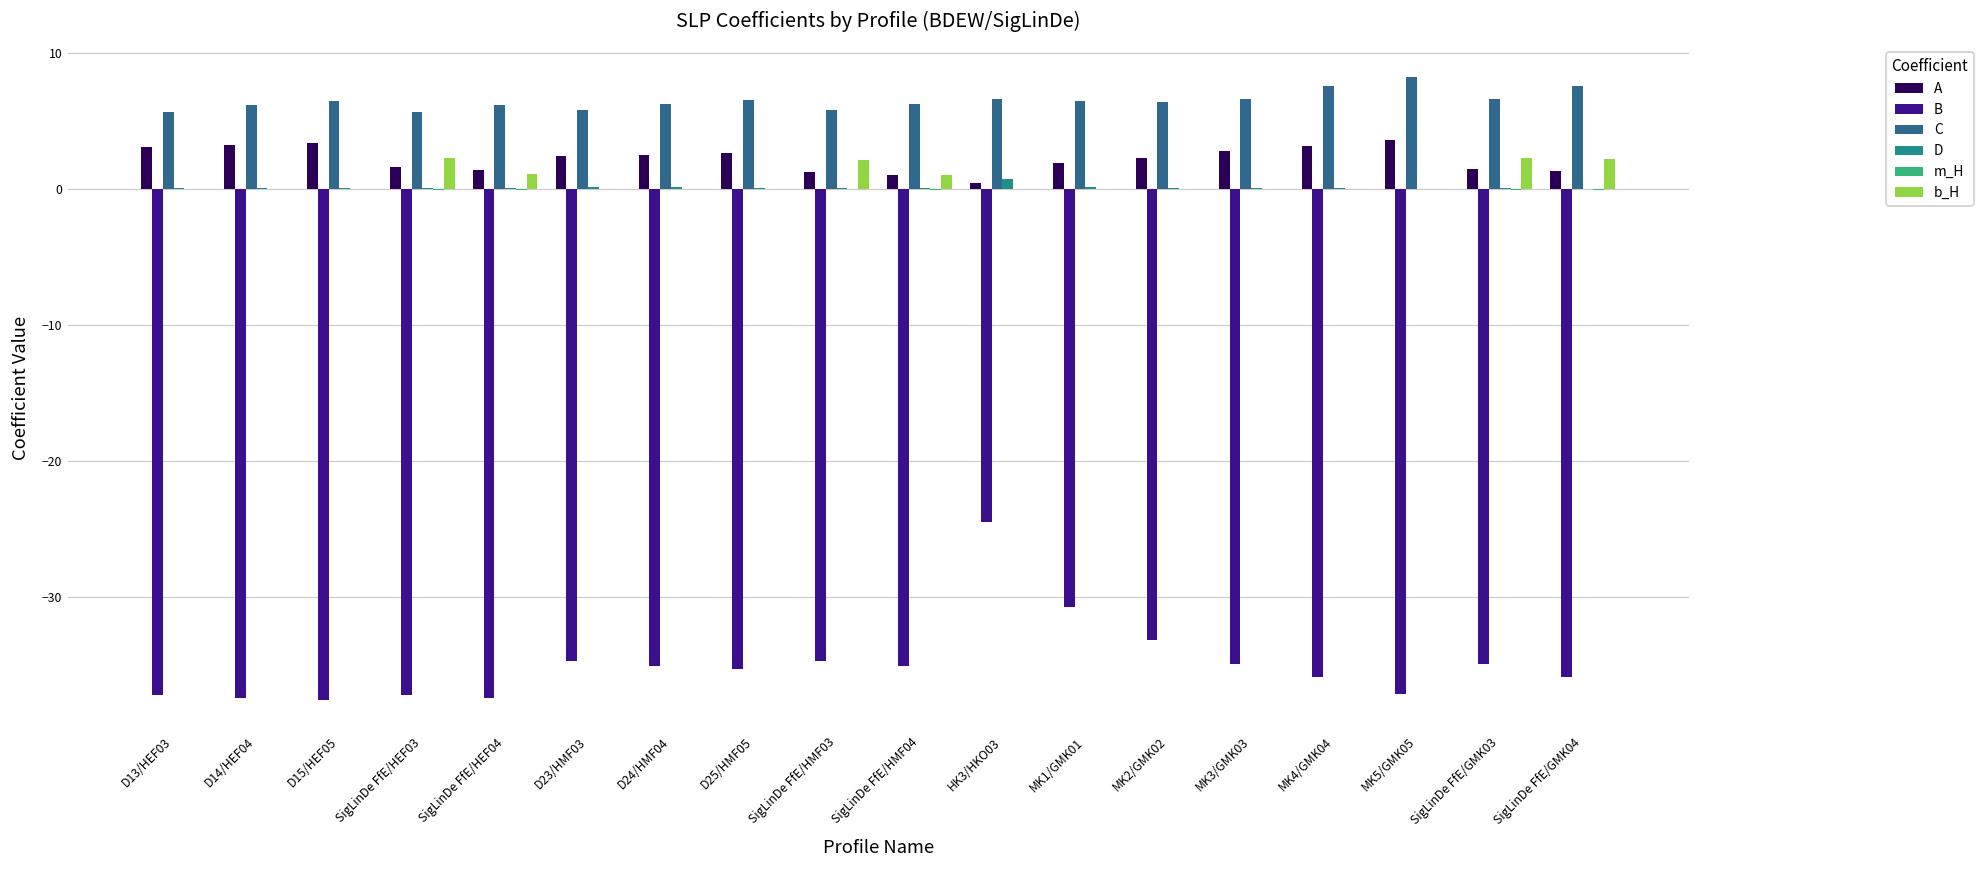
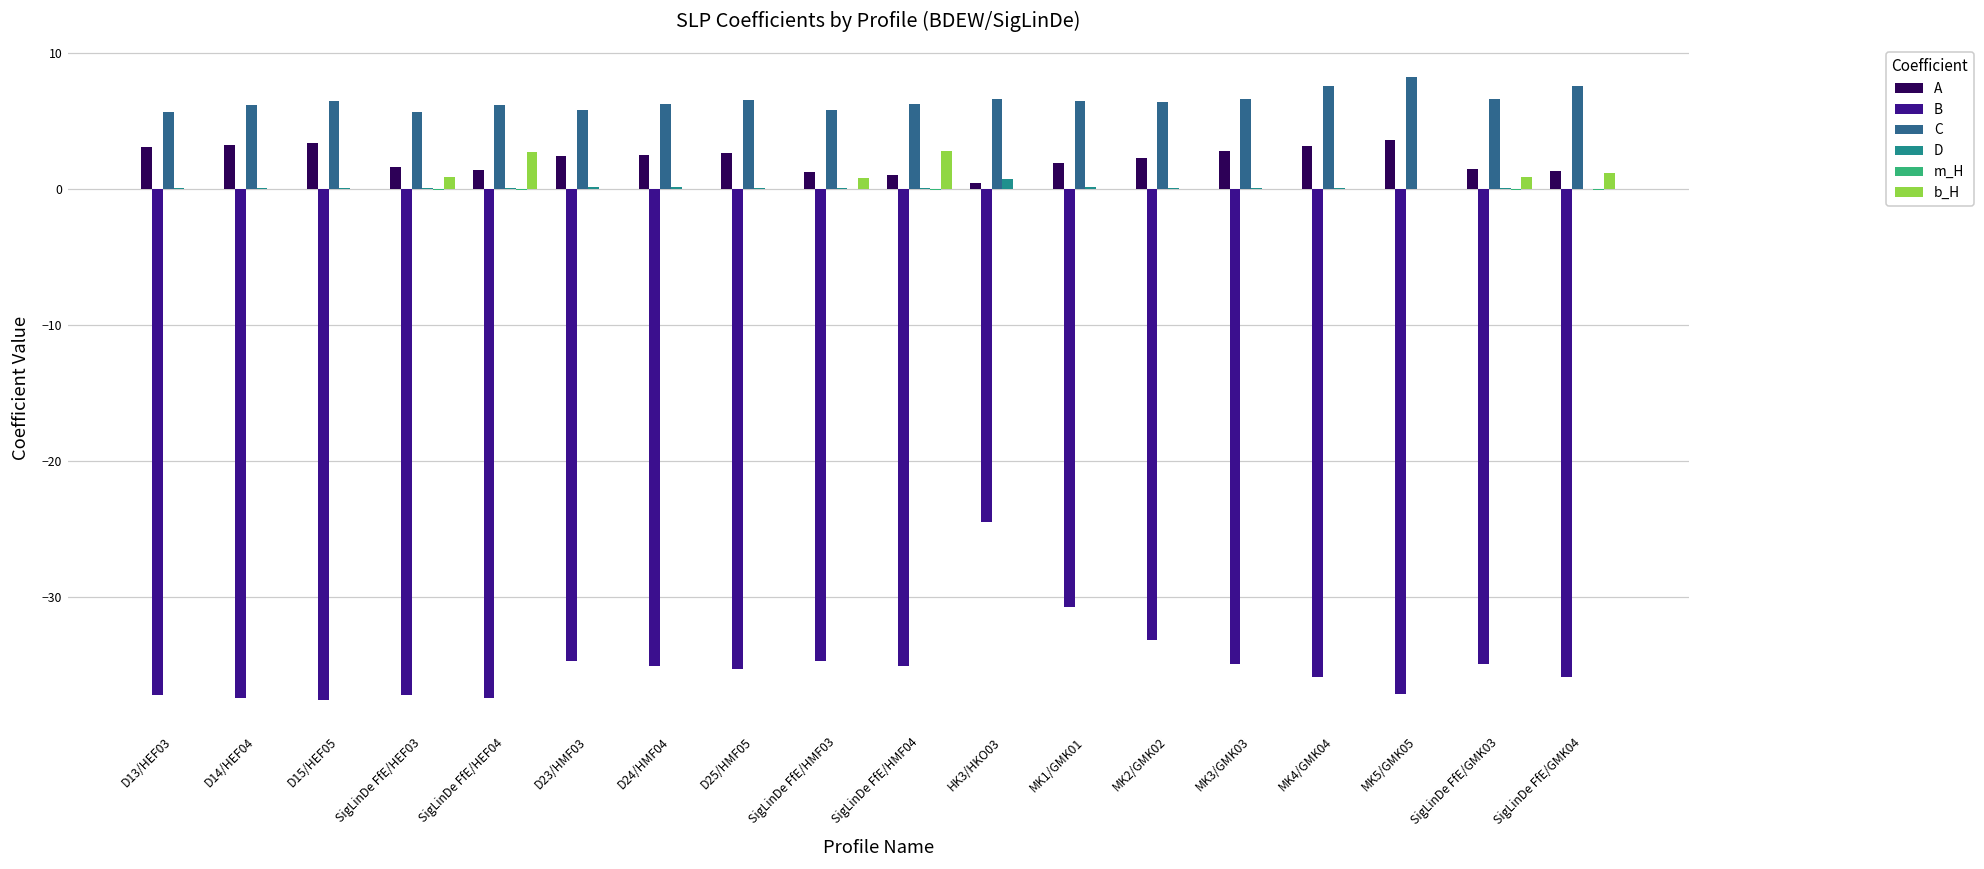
b_H, SigLinDe FfE/HEF03: 2.3 -> 0.8
b_H, SigLinDe FfE/HEF04: 1.1 -> 2.7
b_H, SigLinDe FfE/HMF03: 2.1 -> 0.8
b_H, SigLinDe FfE/HMF04: 1.0 -> 2.8
b_H, SigLinDe FfE/GMK03: 2.3 -> 0.9
b_H, SigLinDe FfE/GMK04: 2.2 -> 1.2
